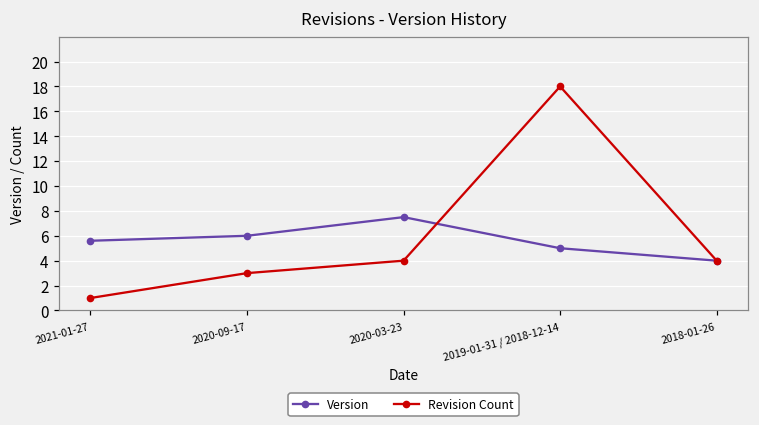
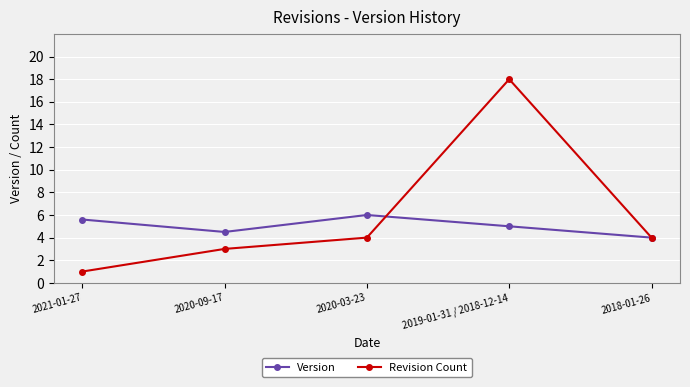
Version, 2020-09-17: 6.0 -> 4.5
Version, 2020-03-23: 7.5 -> 6.0
